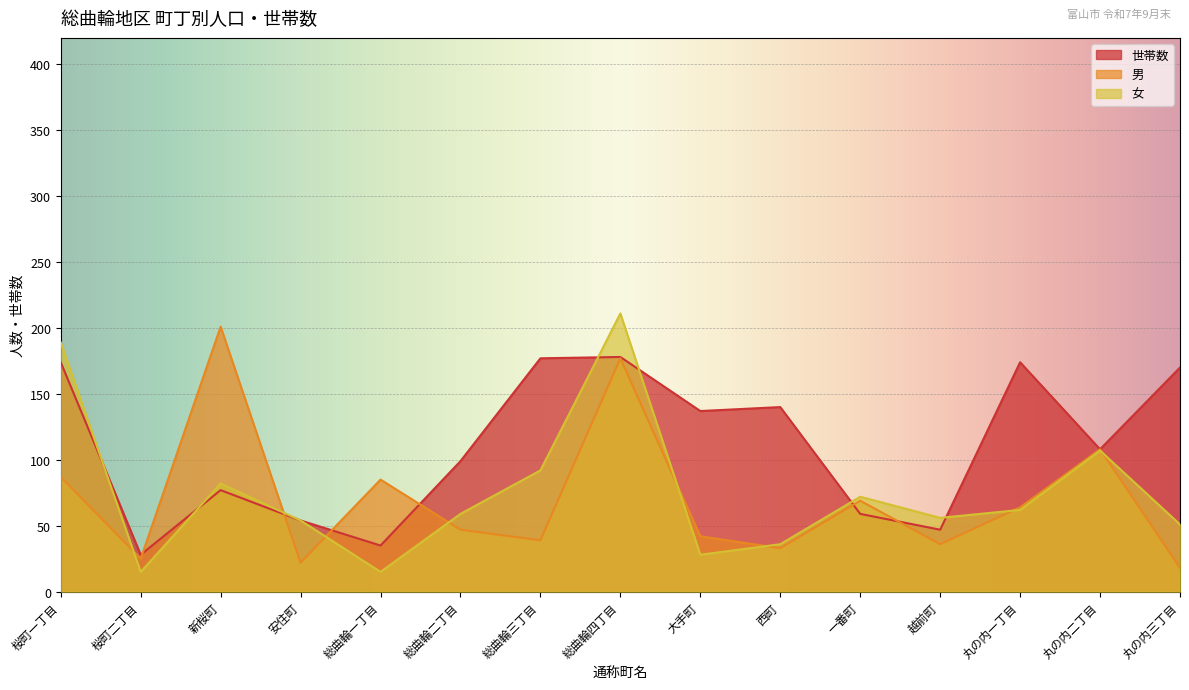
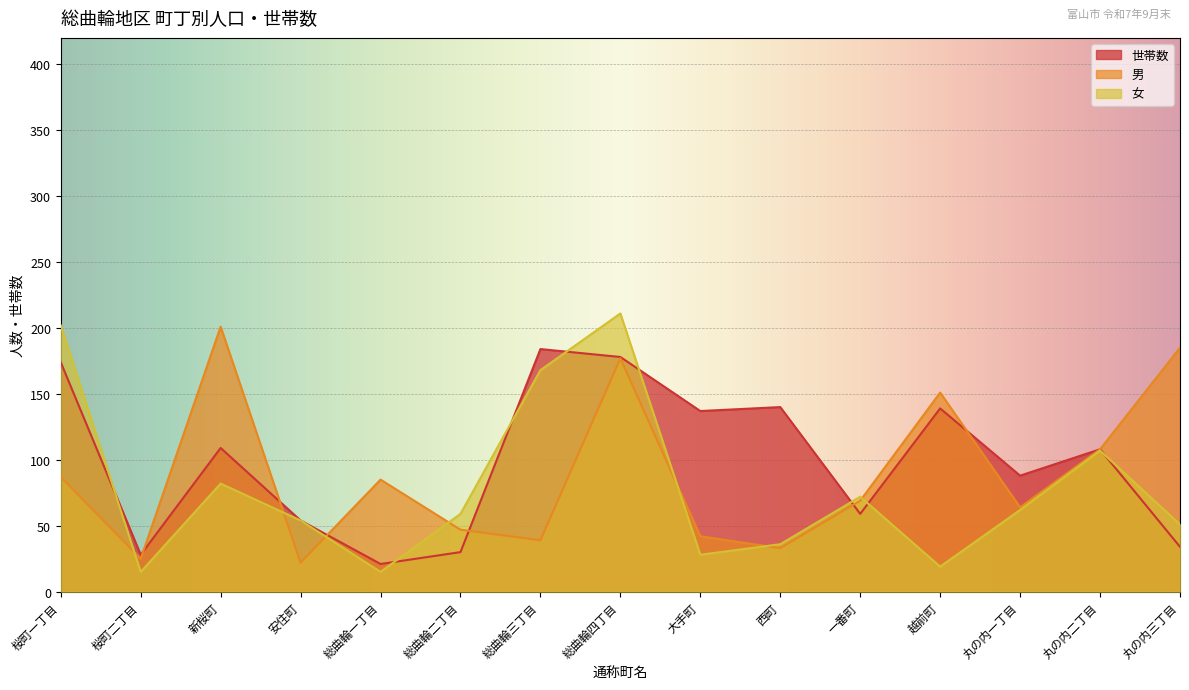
女, 桜町一丁目: 189 -> 202
世帯数, 新桜町: 77 -> 109
世帯数, 総曲輪一丁目: 35 -> 21
世帯数, 総曲輪二丁目: 99 -> 30
世帯数, 総曲輪三丁目: 177 -> 184
女, 総曲輪三丁目: 92 -> 168
世帯数, 越前町: 47 -> 139
男, 越前町: 36 -> 151
女, 越前町: 56 -> 19
世帯数, 丸の内一丁目: 174 -> 88
世帯数, 丸の内三丁目: 170 -> 34
男, 丸の内三丁目: 18 -> 185
